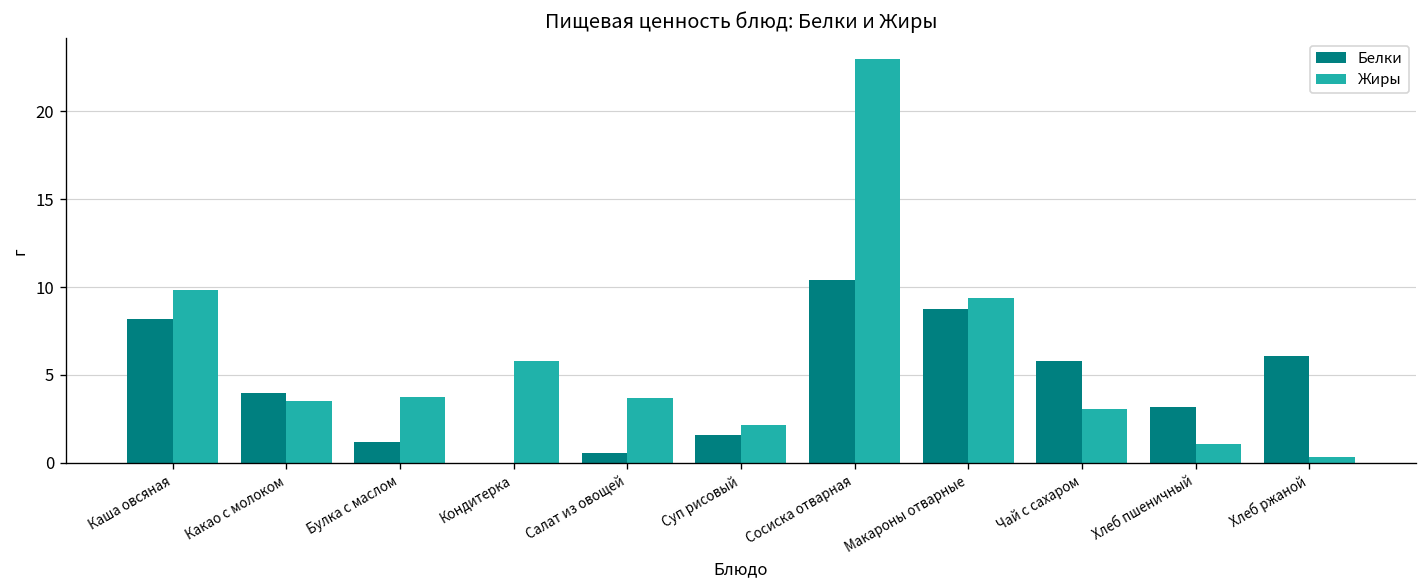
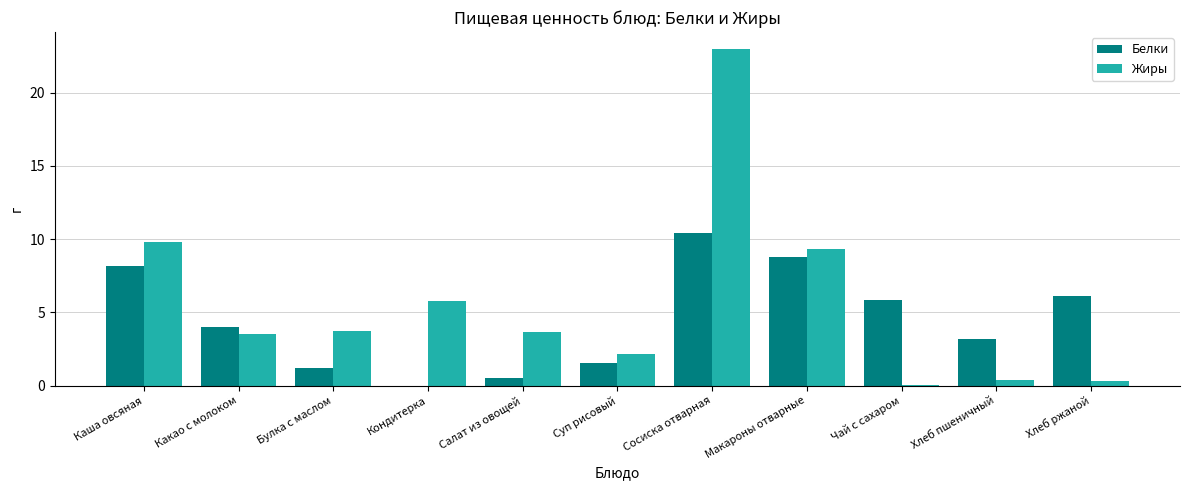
Жиры, Чай с сахаром: 3.1 -> 0.0
Жиры, Хлеб пшеничный: 1.1 -> 0.4
